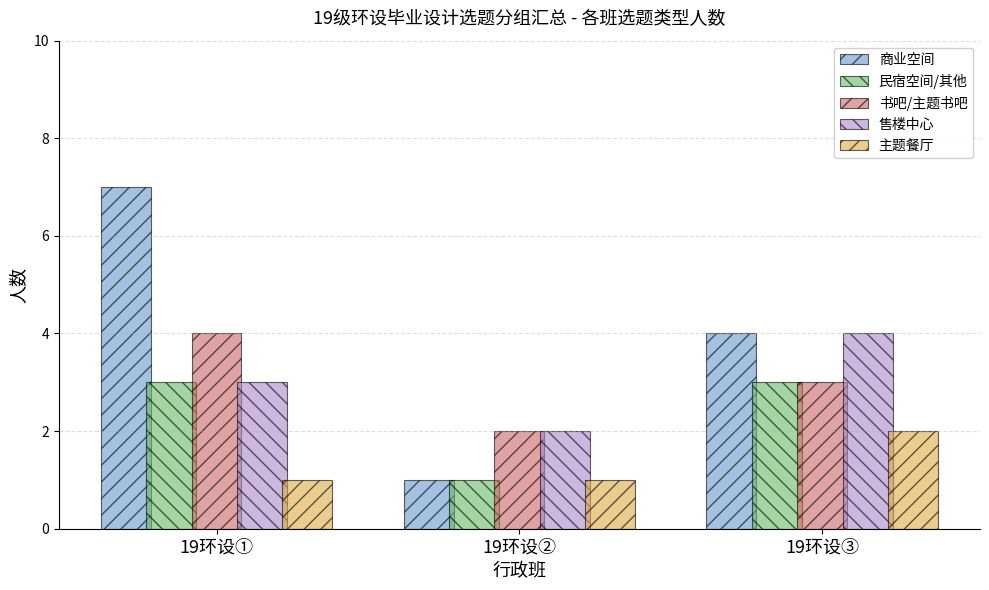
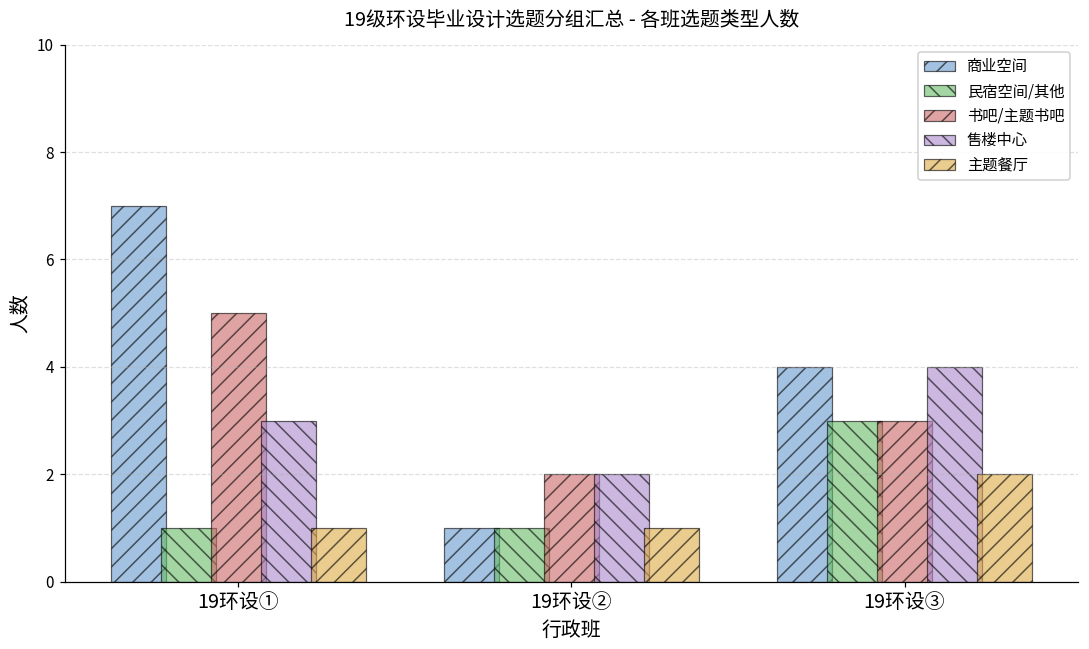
民宿空间/其他, 19环设①: 3 -> 1
书吧/主题书吧, 19环设①: 4 -> 5
